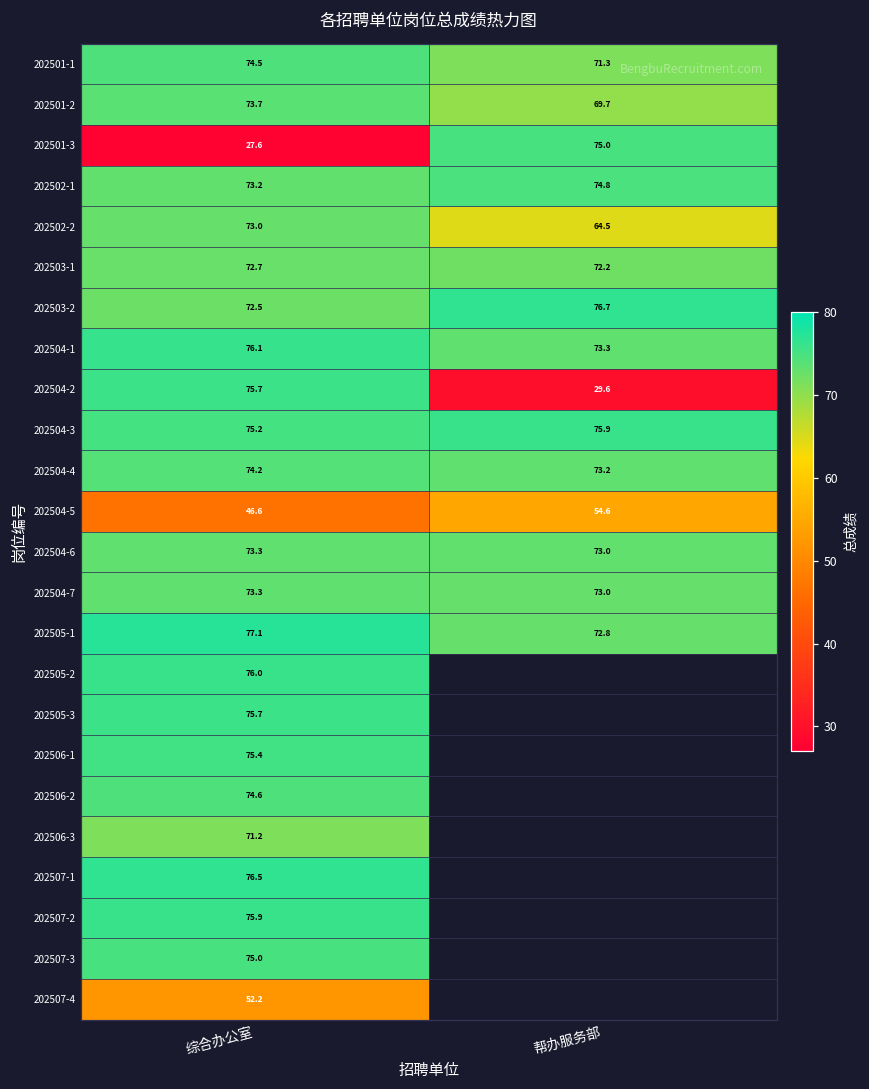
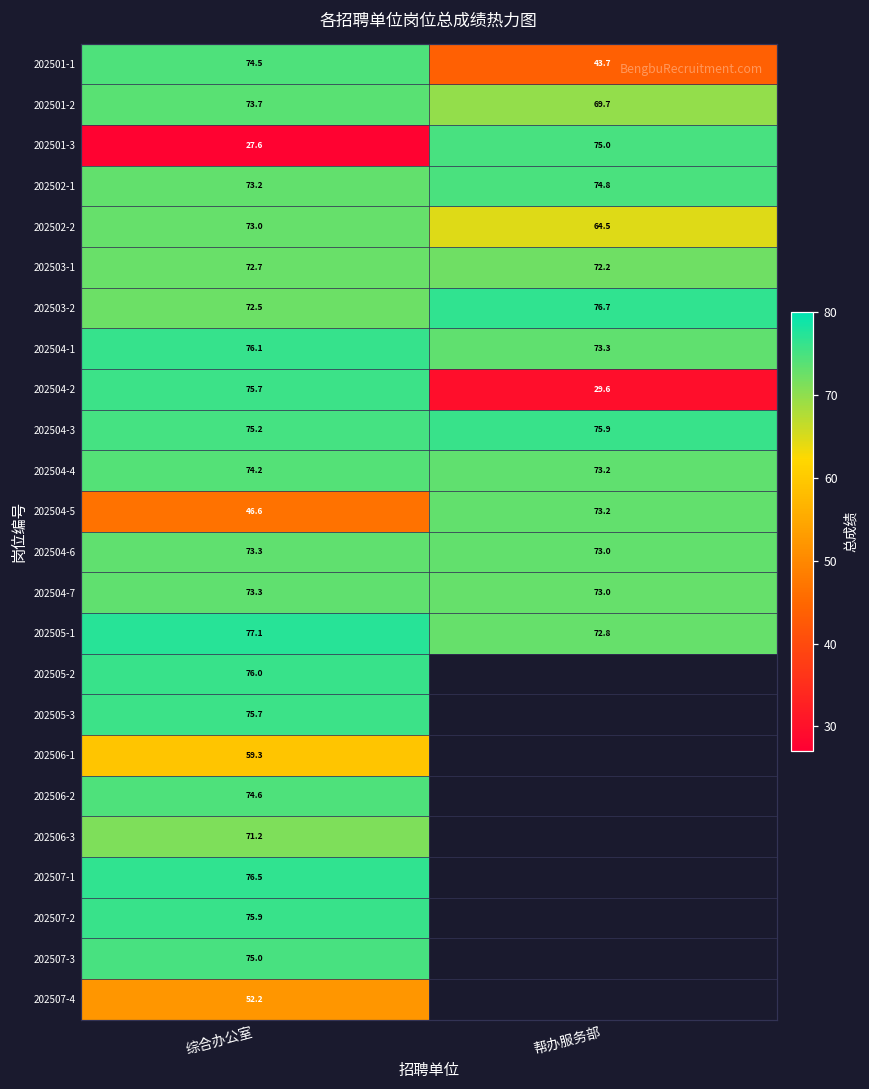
202501-1, 帮办服务部: 71.3 -> 43.7
202504-5, 帮办服务部: 54.6 -> 73.2
202506-1, 综合办公室: 75.4 -> 59.3
